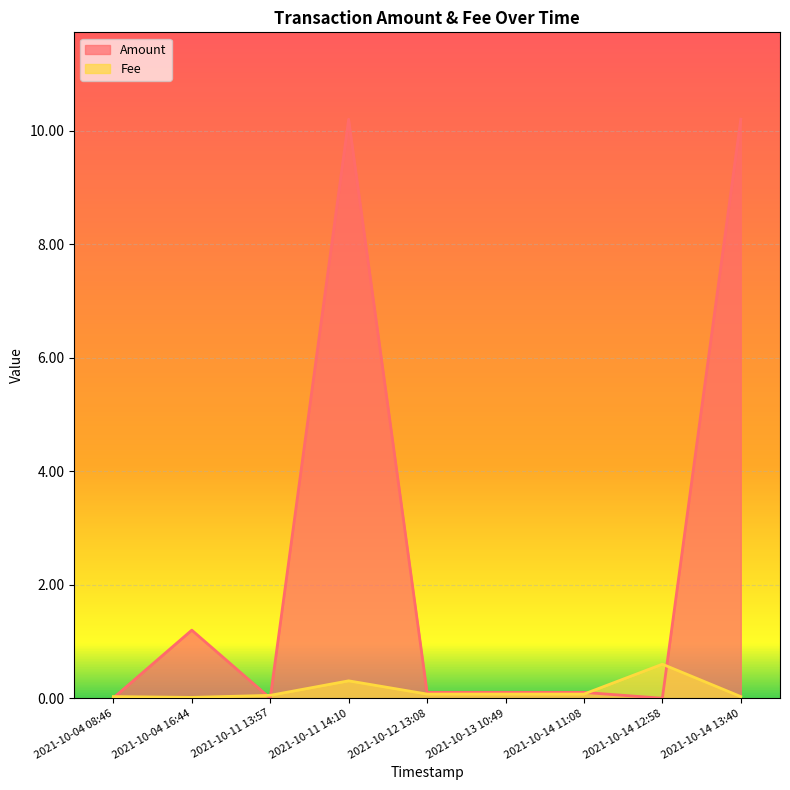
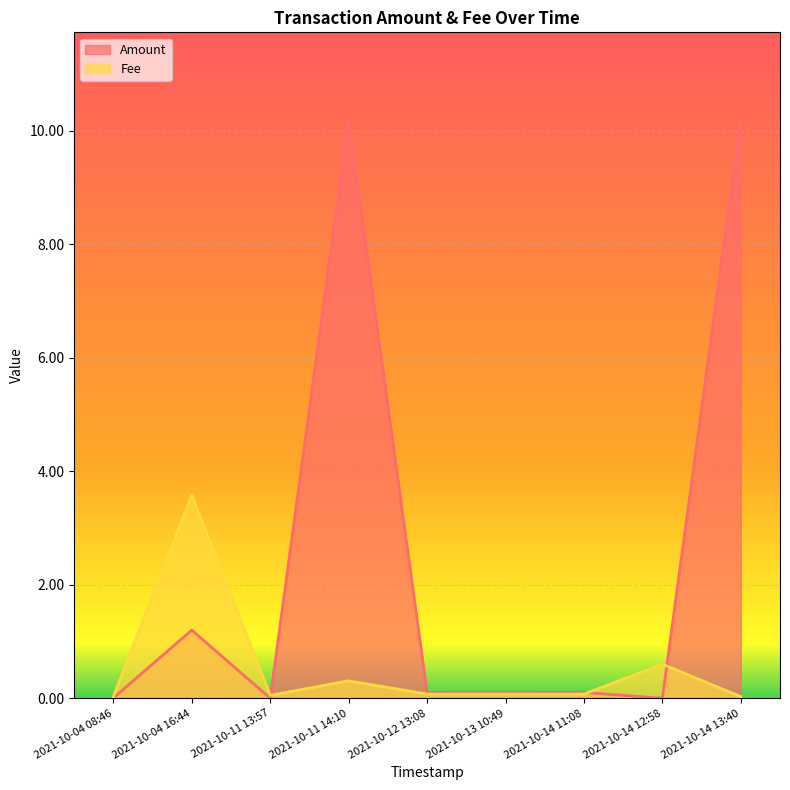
Fee, 2021-10-04 16:44: 0.0 -> 3.6
